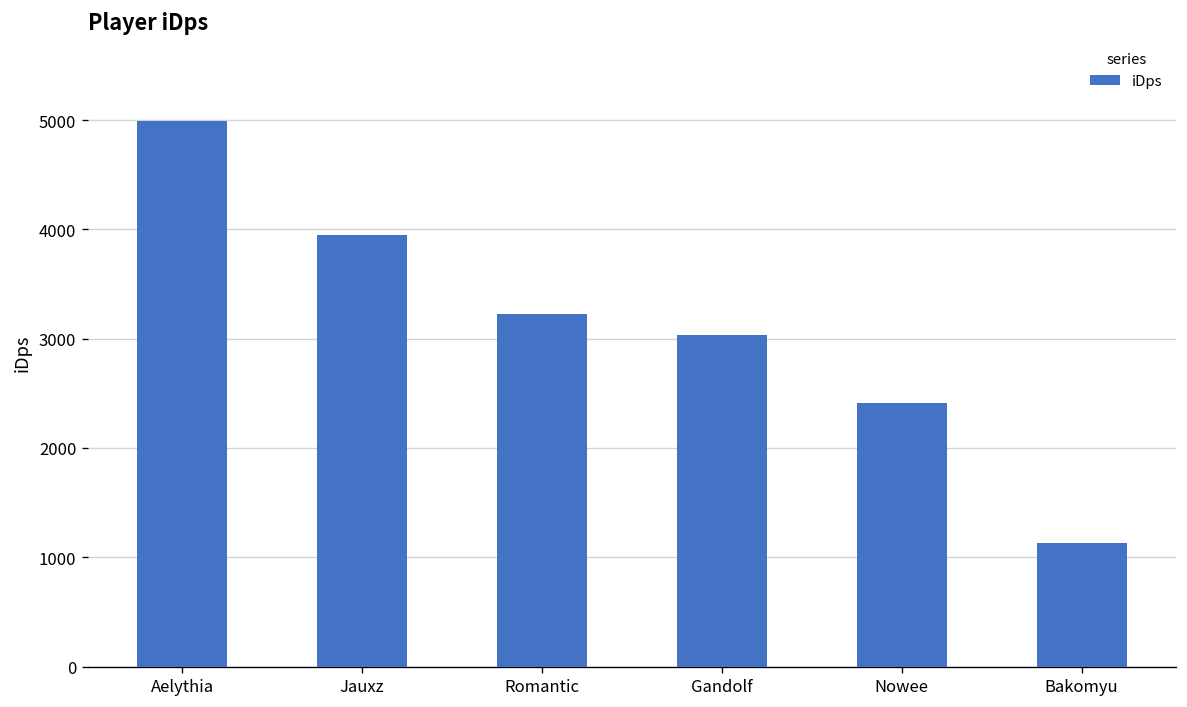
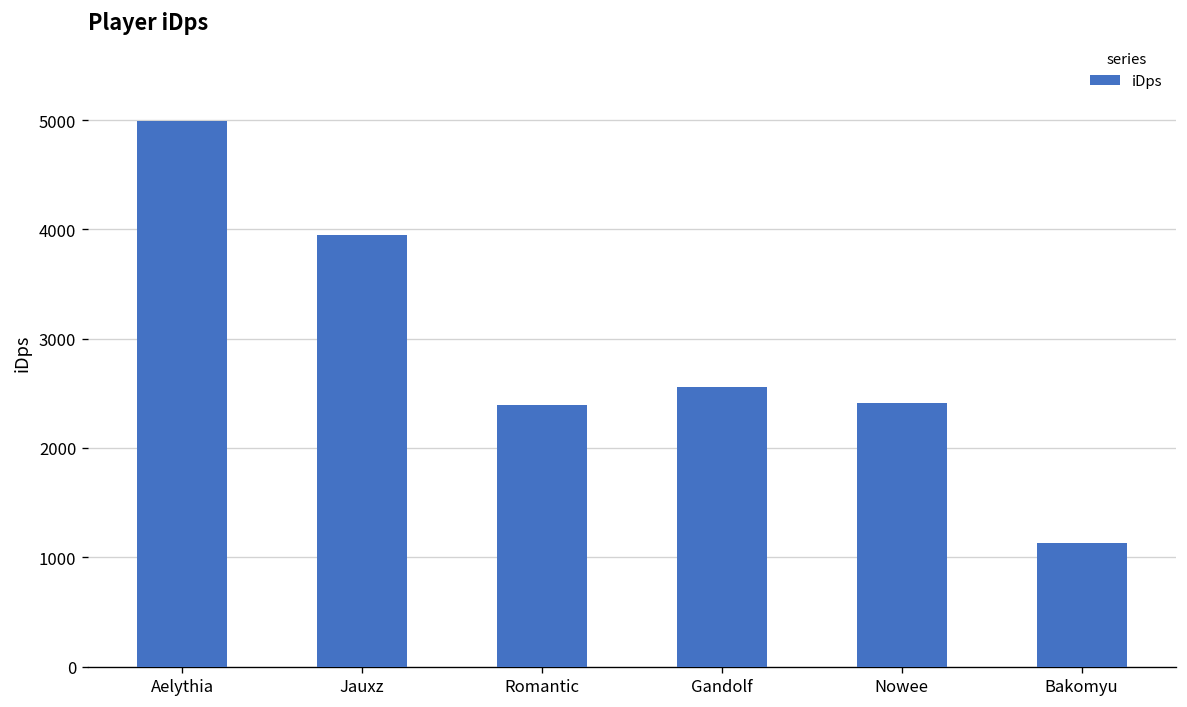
Romantic: 3200 -> 2400
Gandolf: 3000 -> 2600
